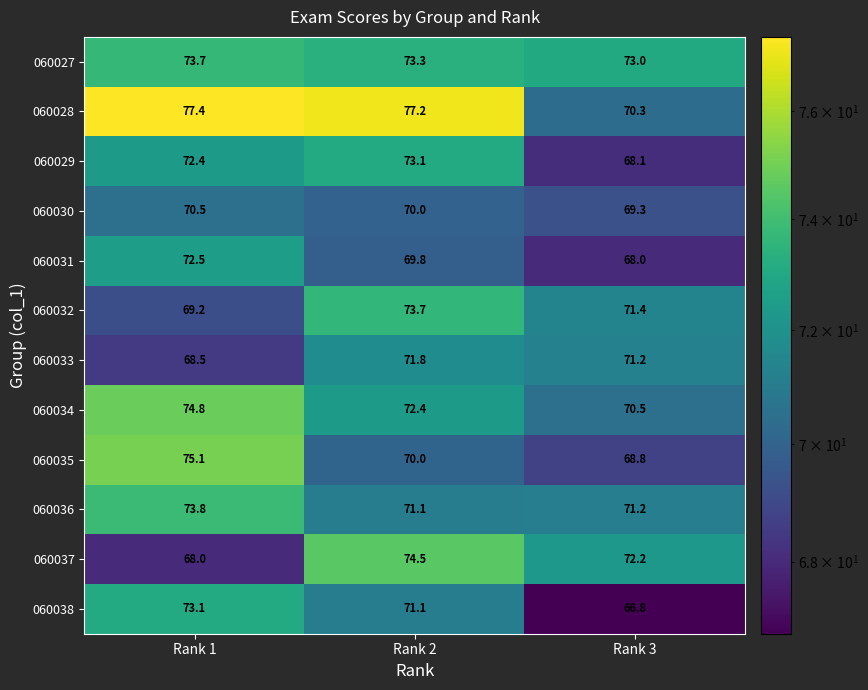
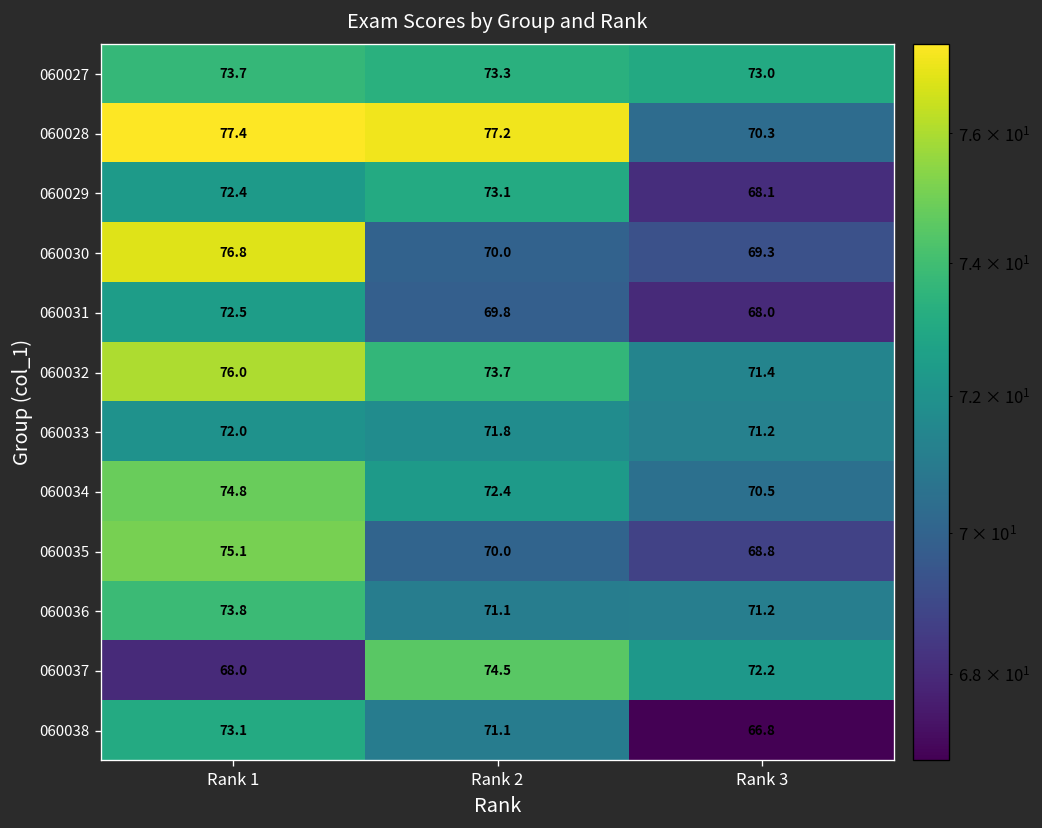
060030, Rank 1: 70.5 -> 76.8
060032, Rank 1: 69.2 -> 76.0
060033, Rank 1: 68.5 -> 72.0
